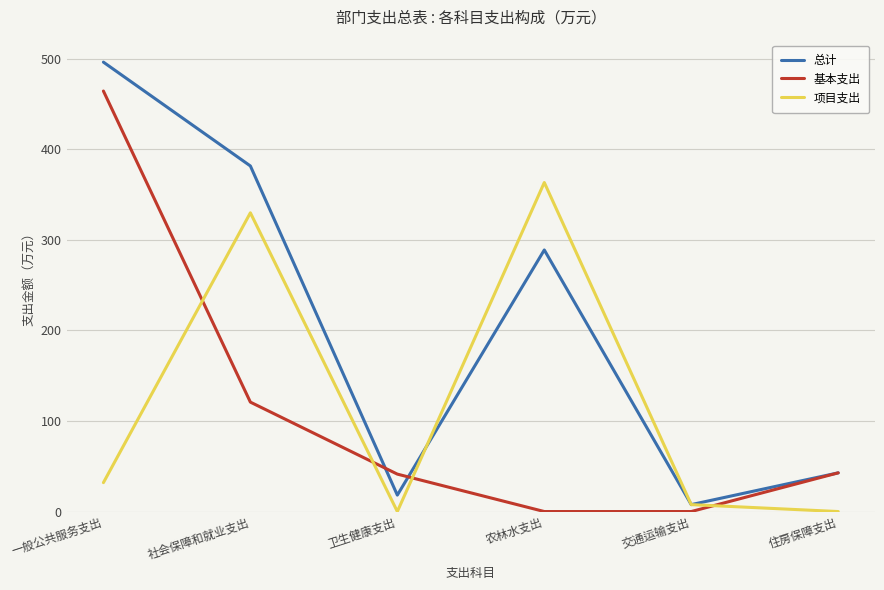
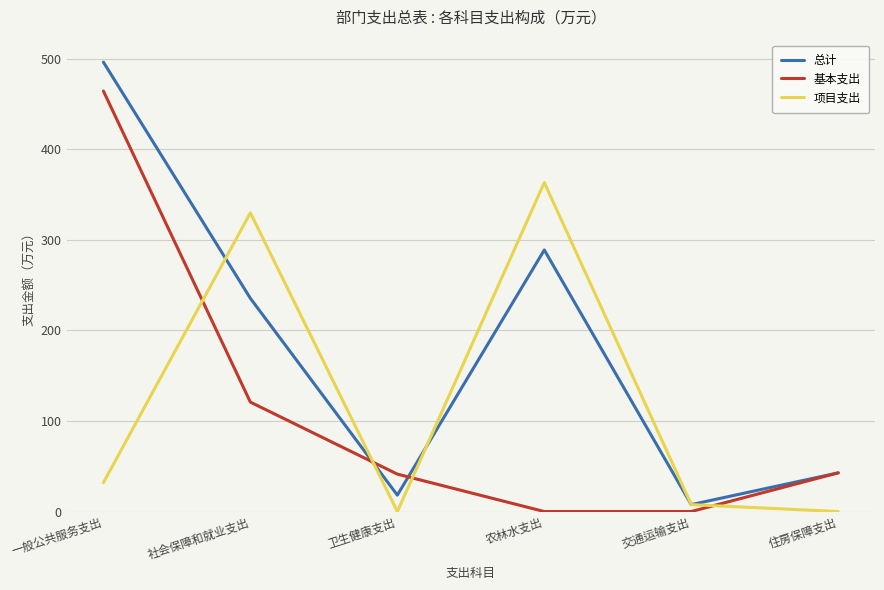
总计, 社会保障和就业支出: 380 -> 240
